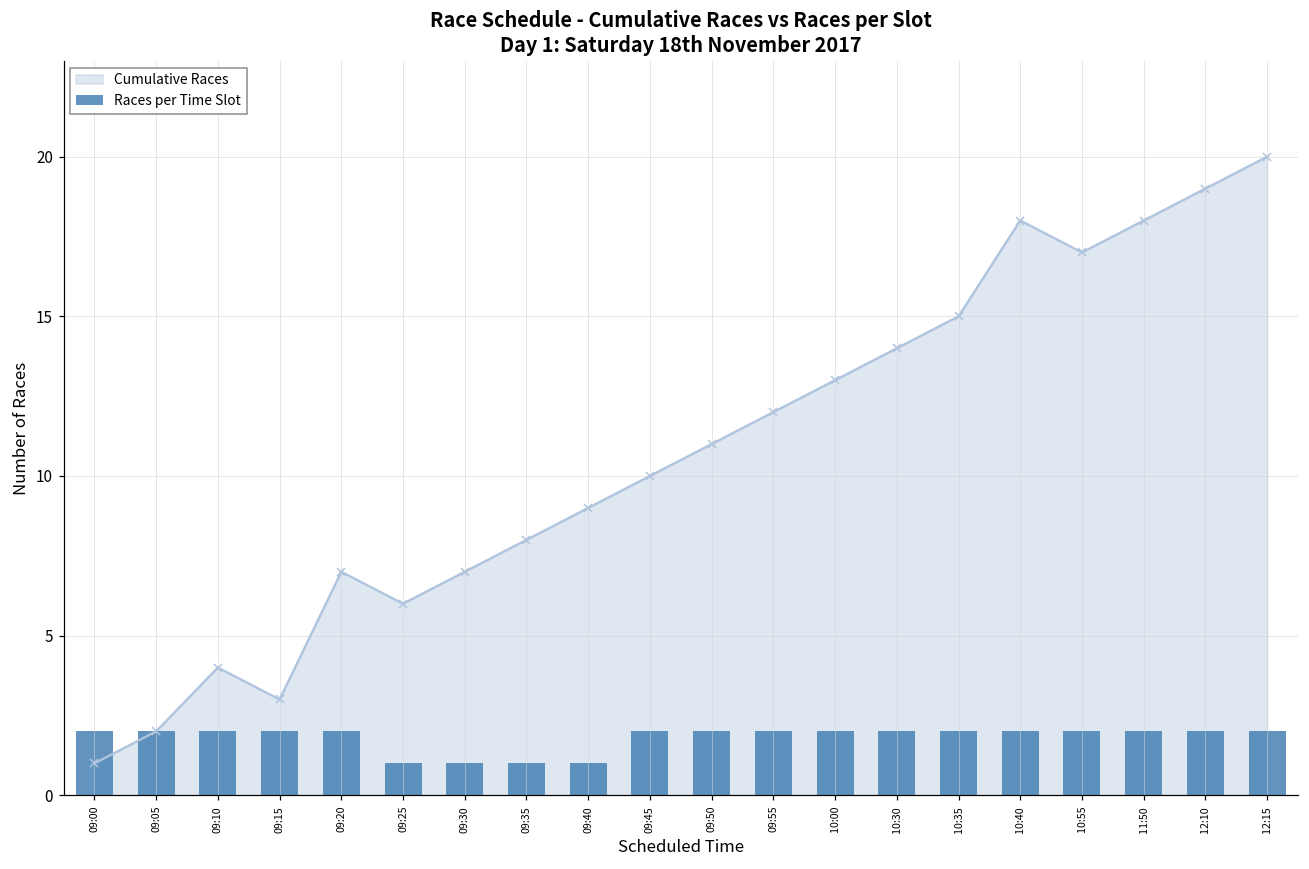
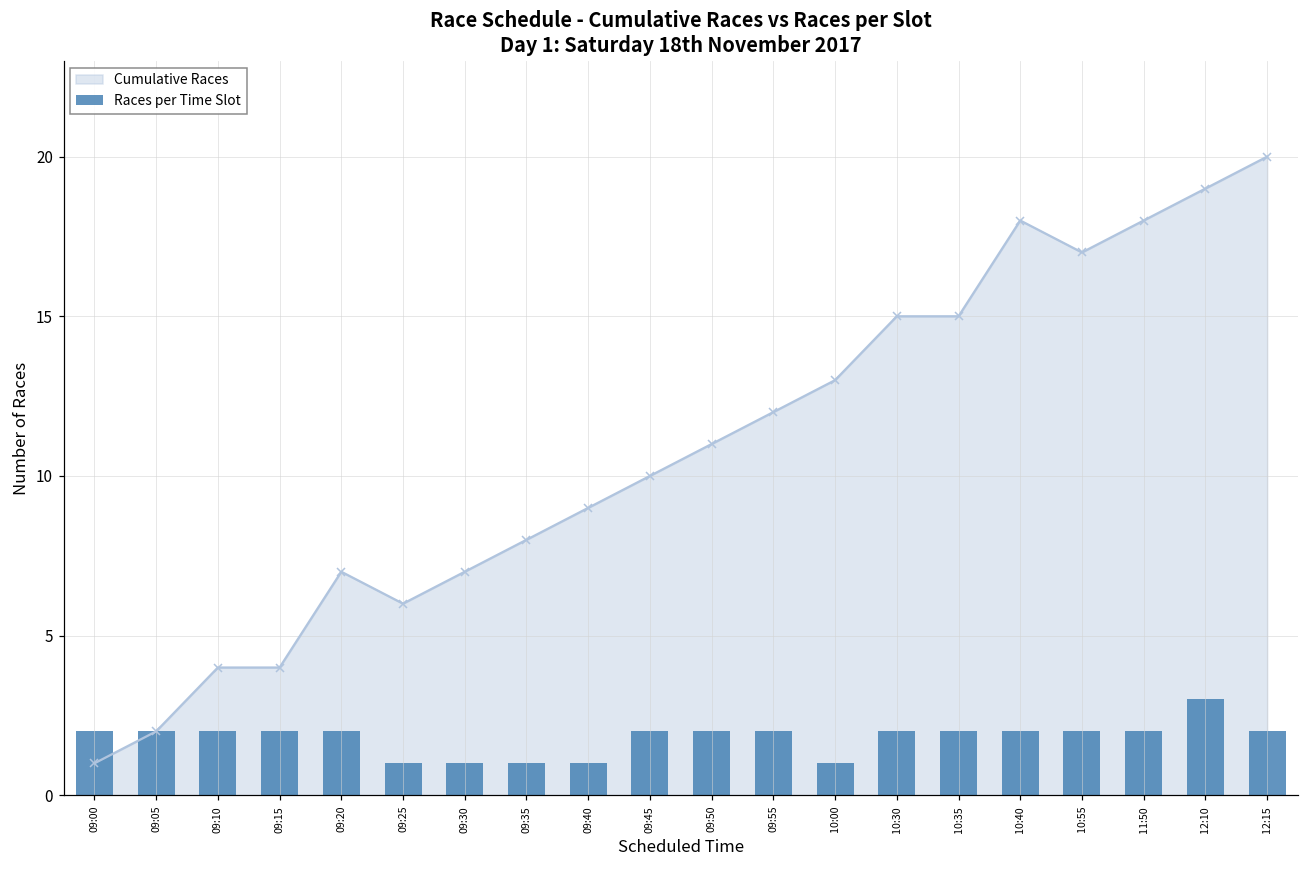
Cumulative Races, 09:15: 3 -> 4
Races per Time Slot, 10:00: 2 -> 1
Cumulative Races, 10:30: 14 -> 15
Races per Time Slot, 12:10: 2 -> 3
